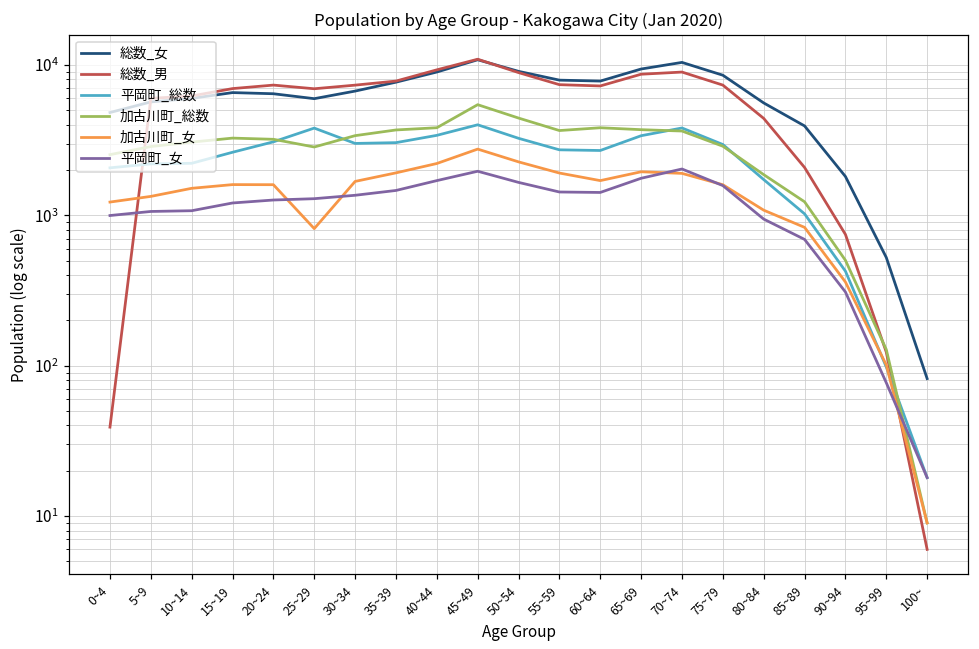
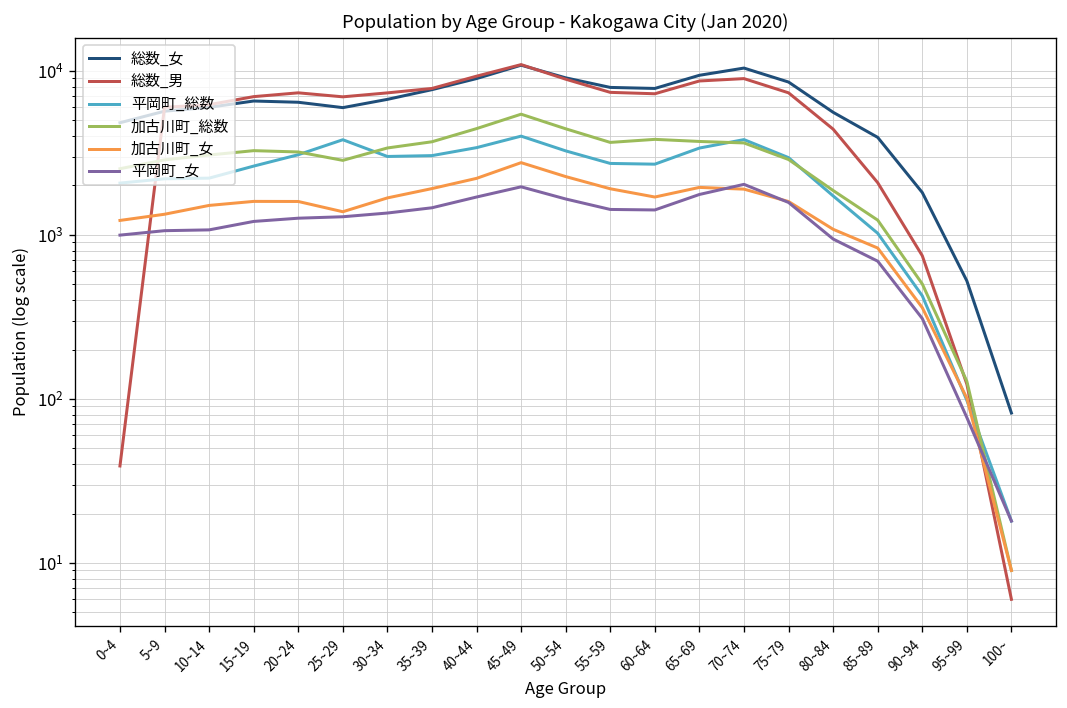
加古川町_女, 25~29: 800 -> 1400
加古川町_総数, 40~44: 3800 -> 4400
